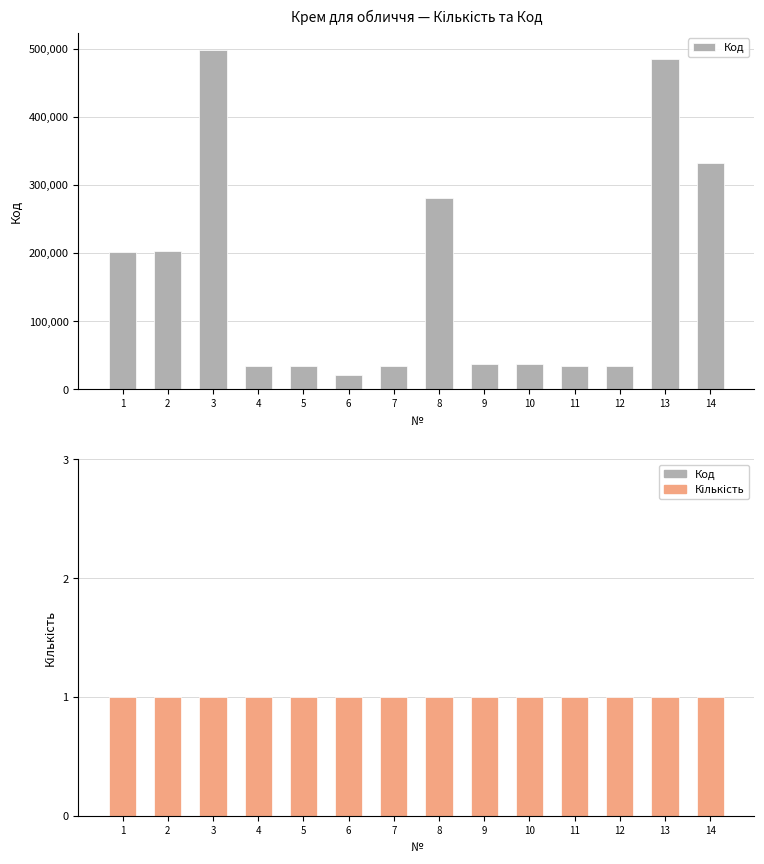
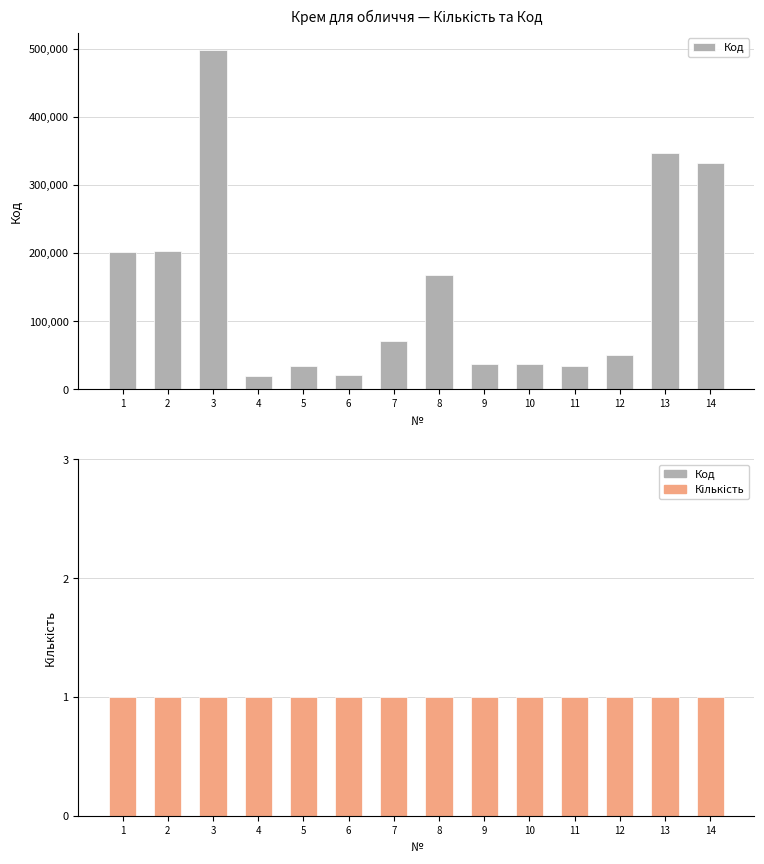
Крем для обличчя — Кількість та Код, 4: 30,000 -> 20,000
Крем для обличчя — Кількість та Код, 7: 30,000 -> 70,000
Крем для обличчя — Кількість та Код, 8: 280,000 -> 170,000
Крем для обличчя — Кількість та Код, 12: 30,000 -> 50,000
Крем для обличчя — Кількість та Код, 13: 480,000 -> 350,000
